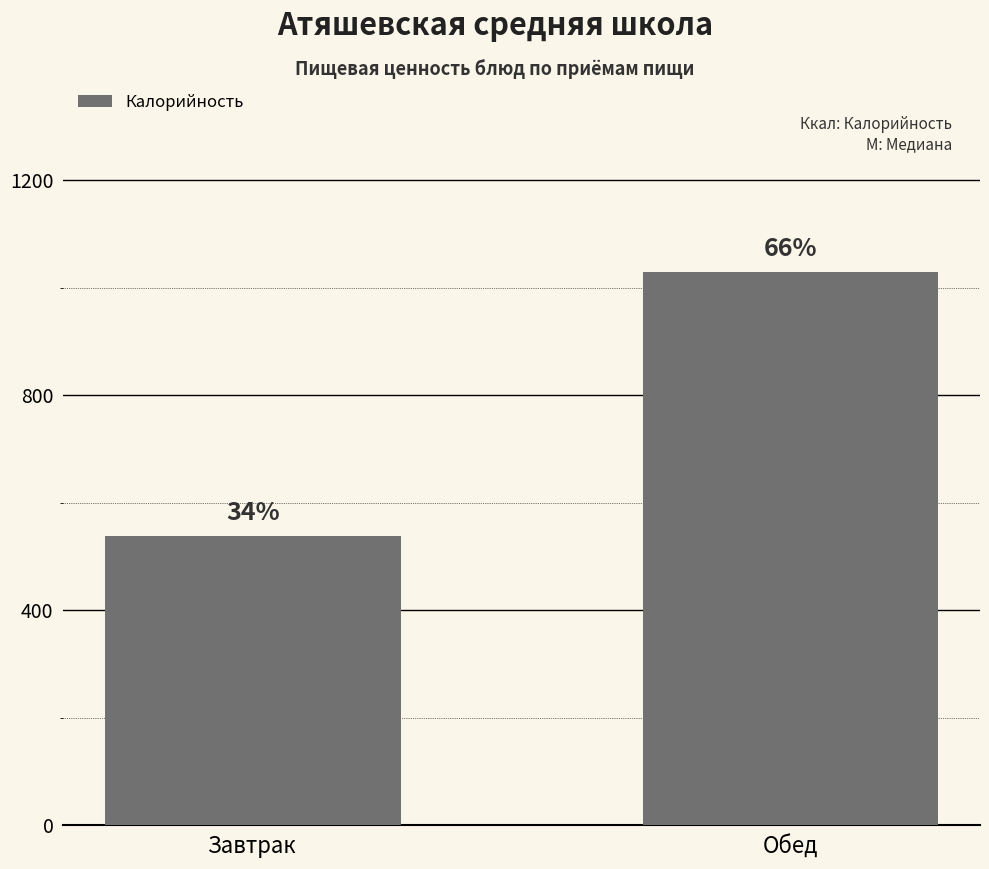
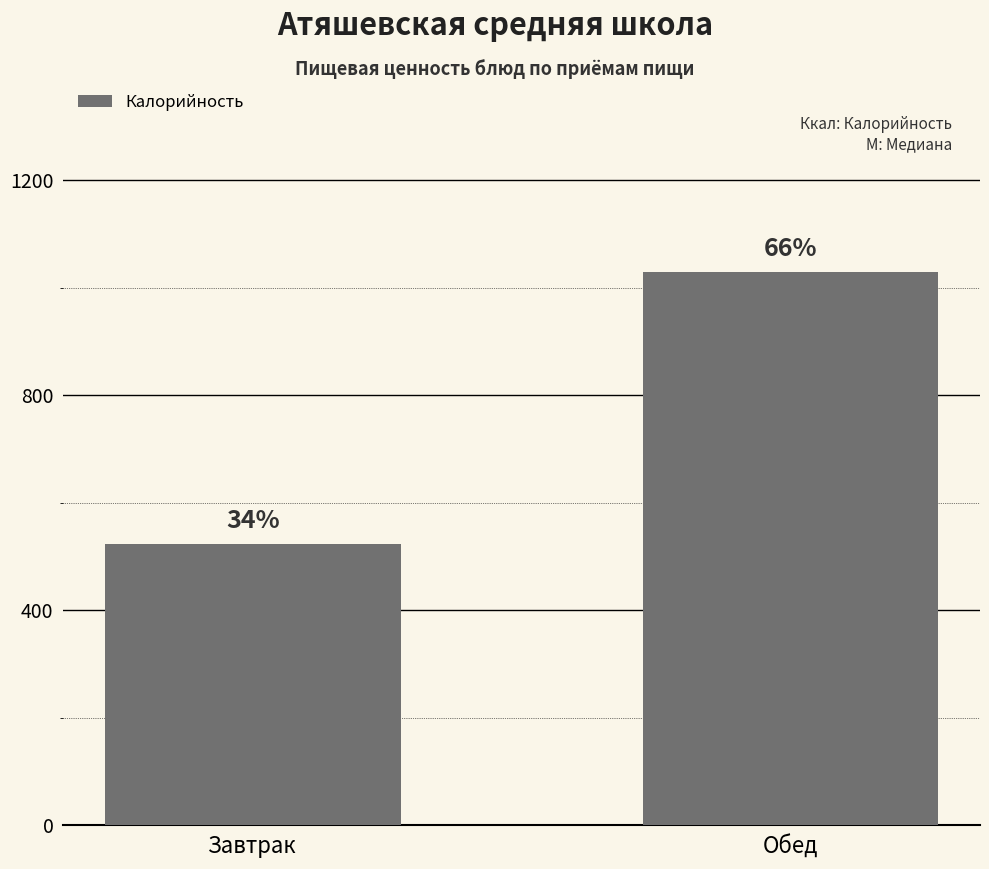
Завтрак: 540 -> 520
